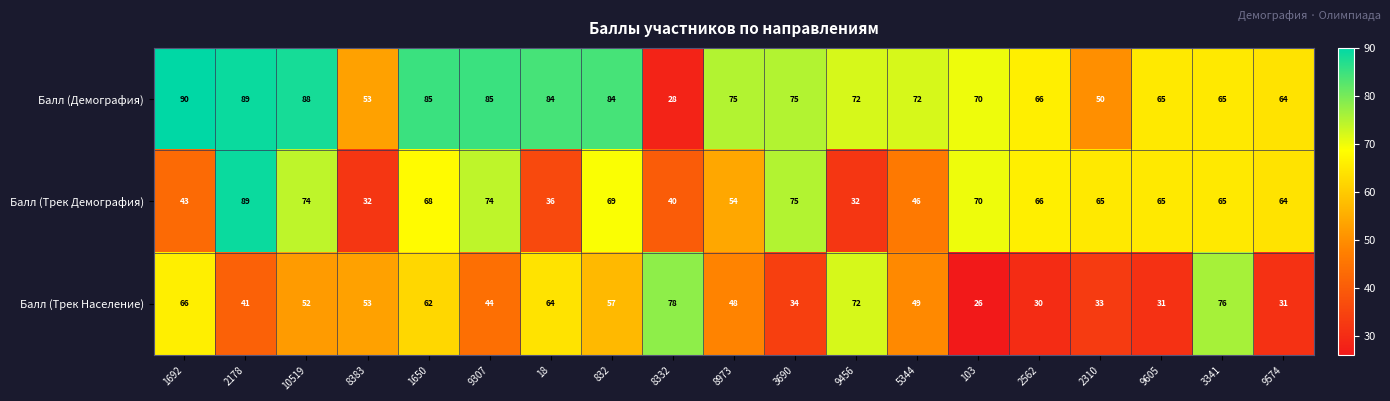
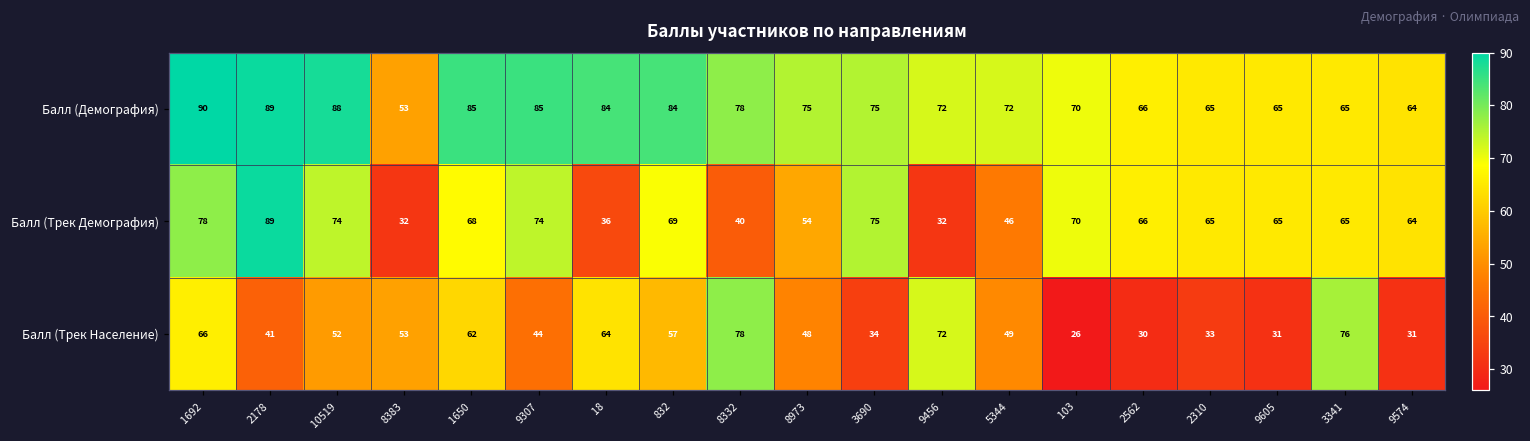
Балл (Демография), 8332: 28 -> 78
Балл (Демография), 2310: 50 -> 65
Балл (Трек Демография), 1692: 43 -> 78
